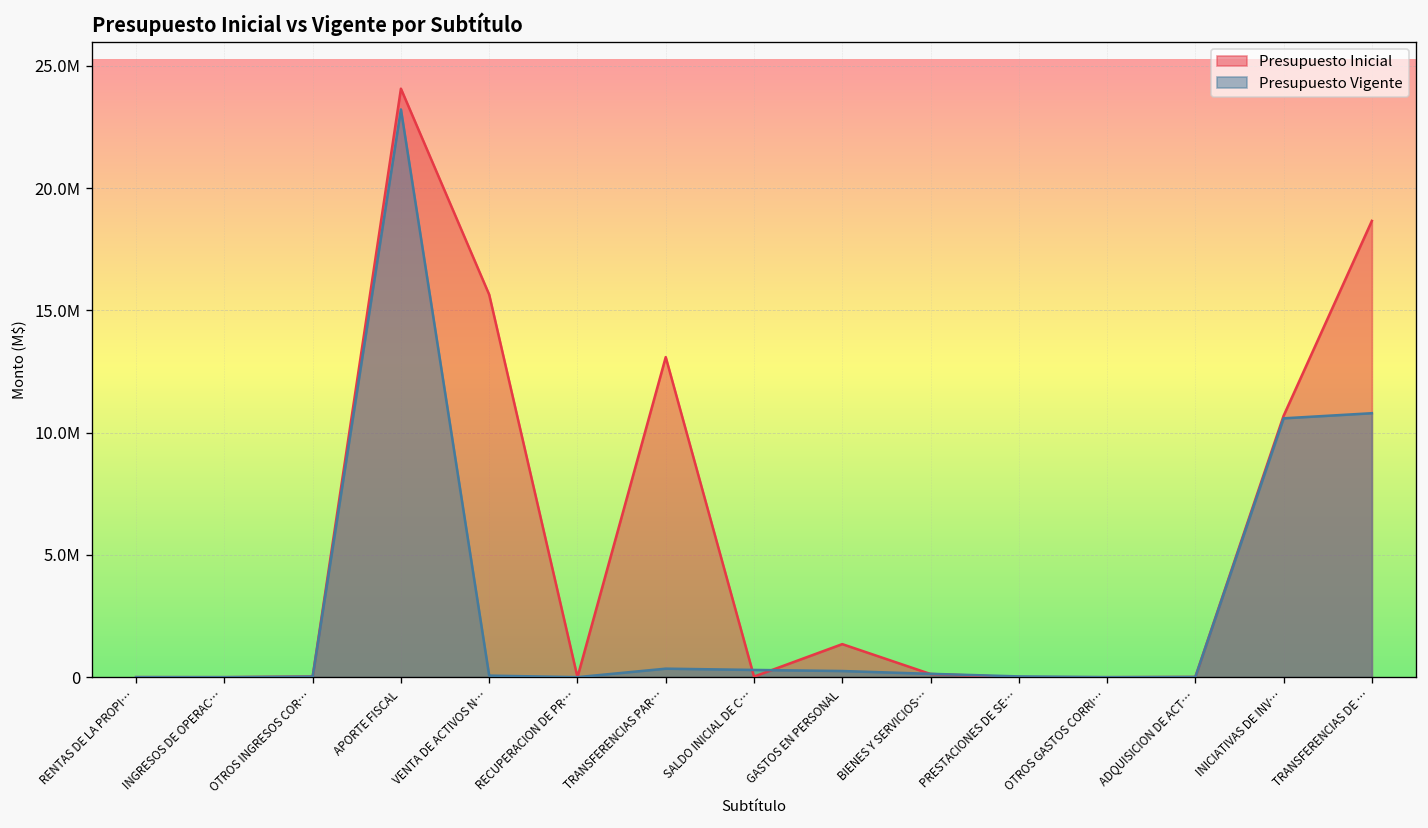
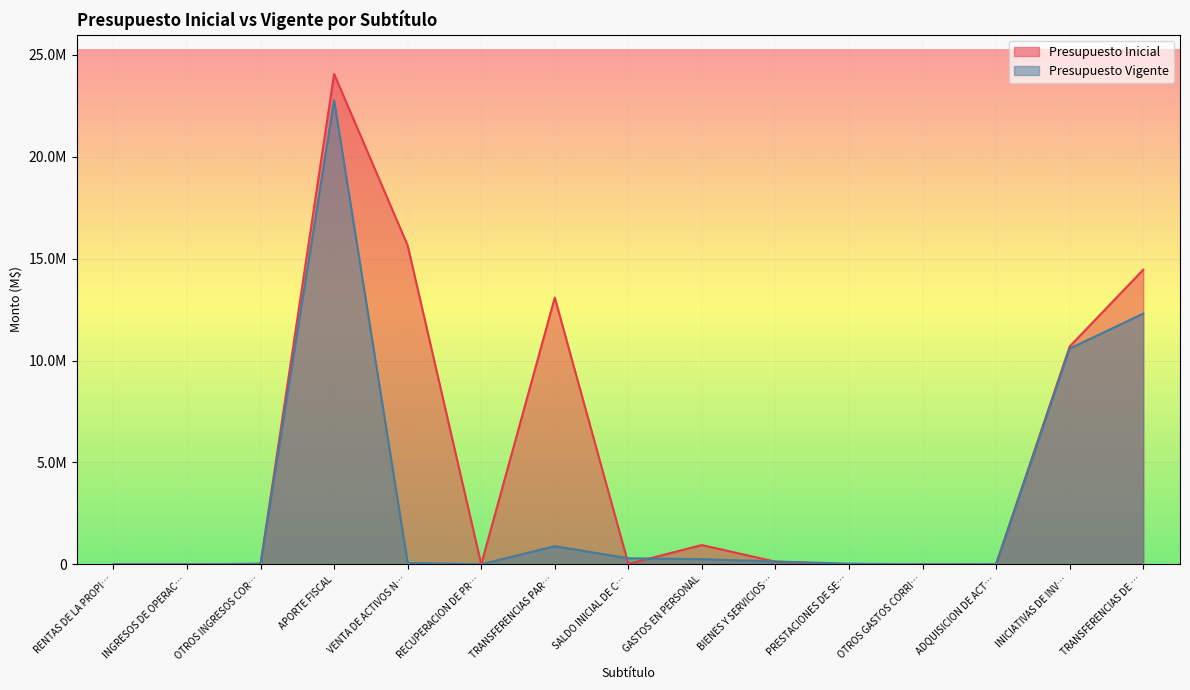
Presupuesto Vigente, APORTE FISCAL: 23200000 -> 22800000
Presupuesto Vigente, TRANSFERENCIAS PAR…: 300000 -> 900000
Presupuesto Inicial, GASTOS EN PERSONAL: 1400000 -> 900000
Presupuesto Inicial, TRANSFERENCIAS DE …: 18700000 -> 14500000
Presupuesto Vigente, TRANSFERENCIAS DE …: 10800000 -> 12300000
